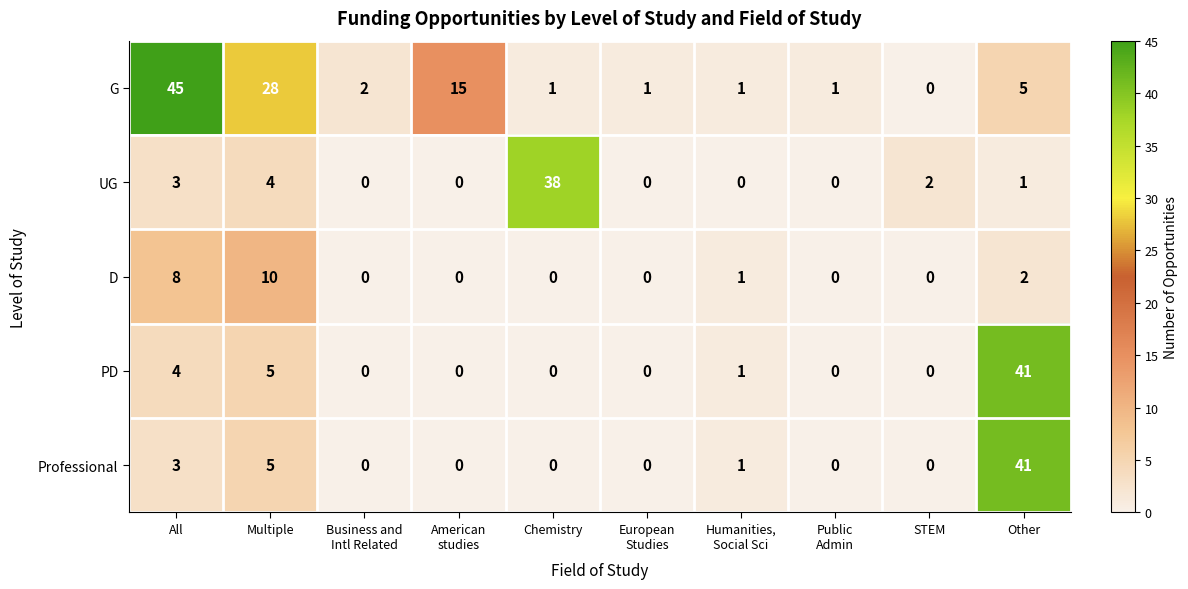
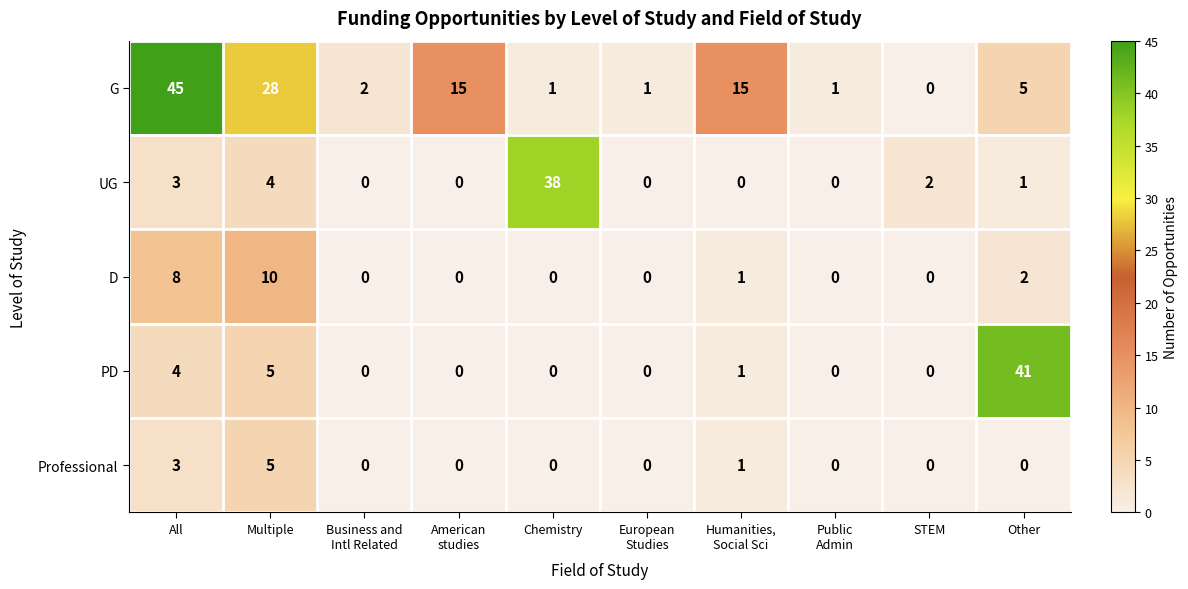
G, Humanities, Social Sci: 1 -> 15
Professional, Other: 41 -> 0
